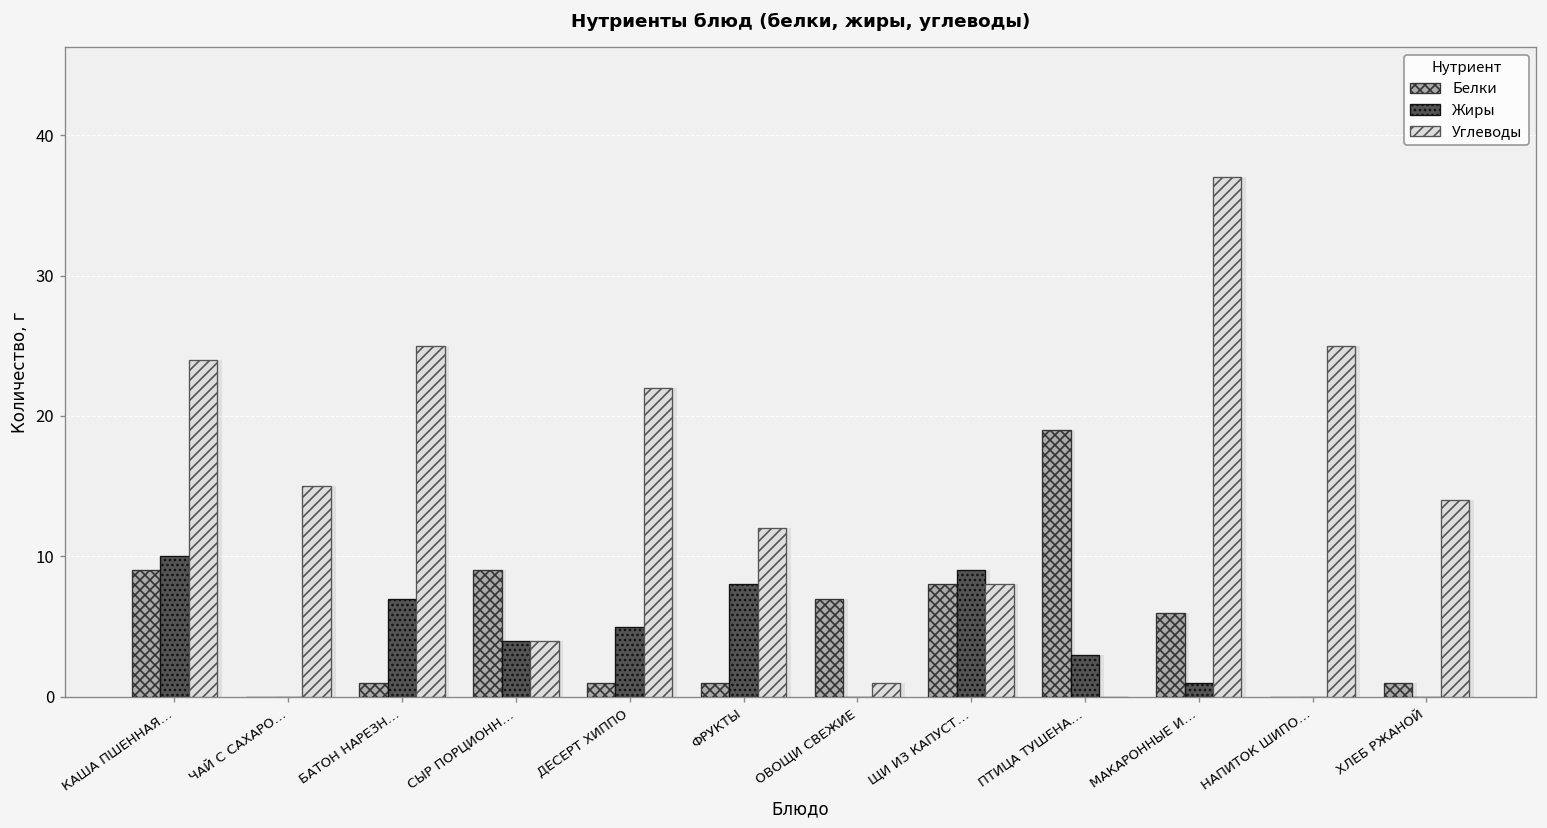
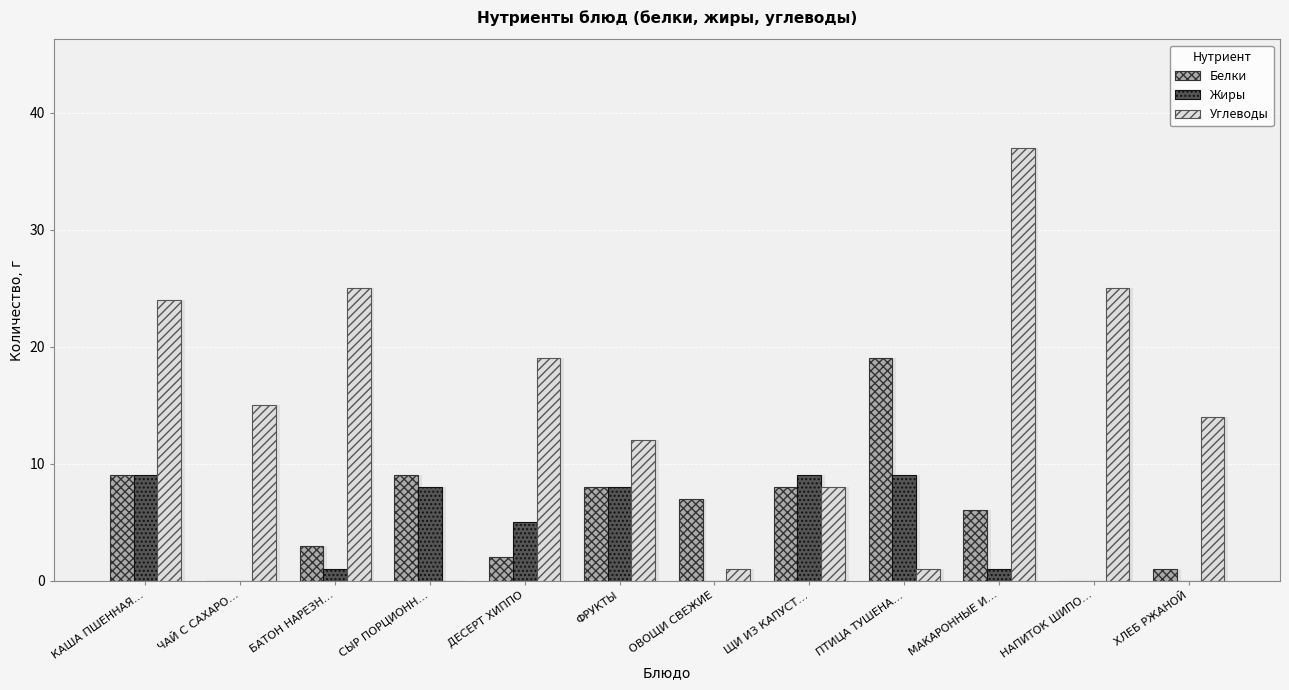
Жиры, КАША ПШЕННАЯ…: 10 -> 9
Белки, БАТОН НАРЕЗН…: 1 -> 3
Жиры, БАТОН НАРЕЗН…: 7 -> 1
Жиры, СЫР ПОРЦИОНН…: 4 -> 8
Углеводы, СЫР ПОРЦИОНН…: 4 -> 0
Белки, ДЕСЕРТ ХИППО: 1 -> 2
Углеводы, ДЕСЕРТ ХИППО: 22 -> 19
Белки, ФРУКТЫ: 1 -> 8
Жиры, ПТИЦА ТУШЕНА…: 3 -> 9
Углеводы, ПТИЦА ТУШЕНА…: 0 -> 1
